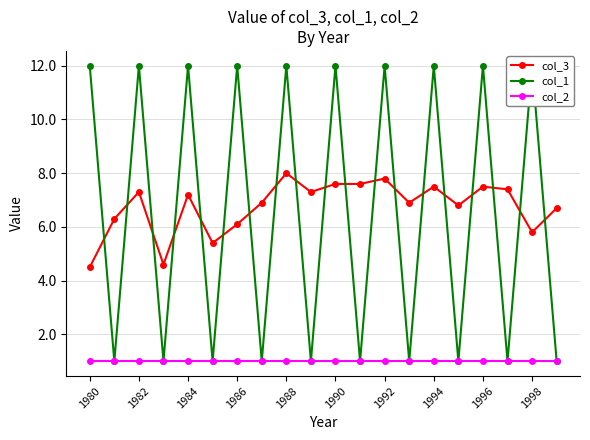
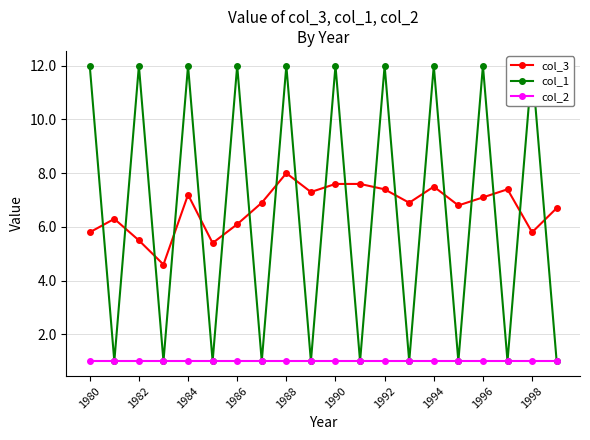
col_3, 1980: 4.5 -> 5.8
col_3, 1982: 7.3 -> 5.5
col_3, 1992: 7.8 -> 7.4
col_3, 1996: 7.5 -> 7.1
